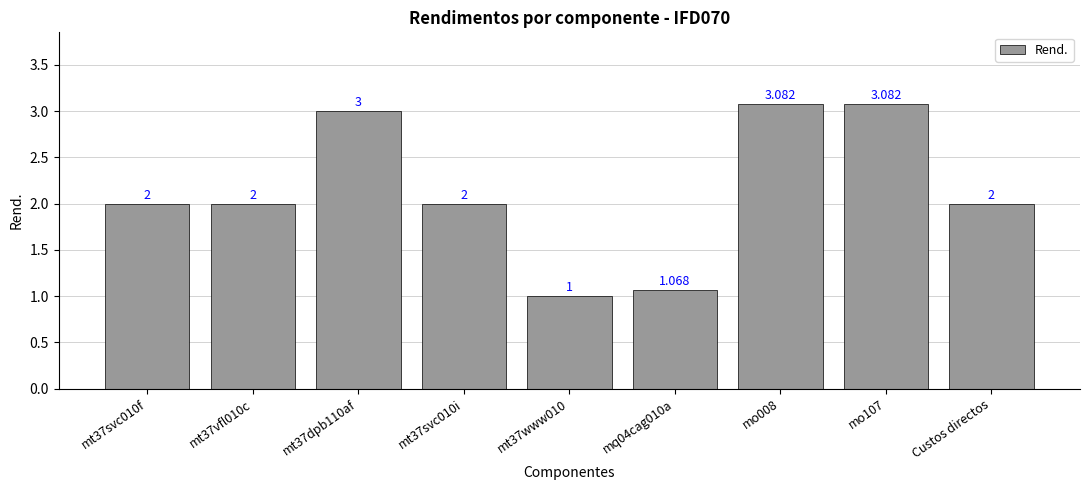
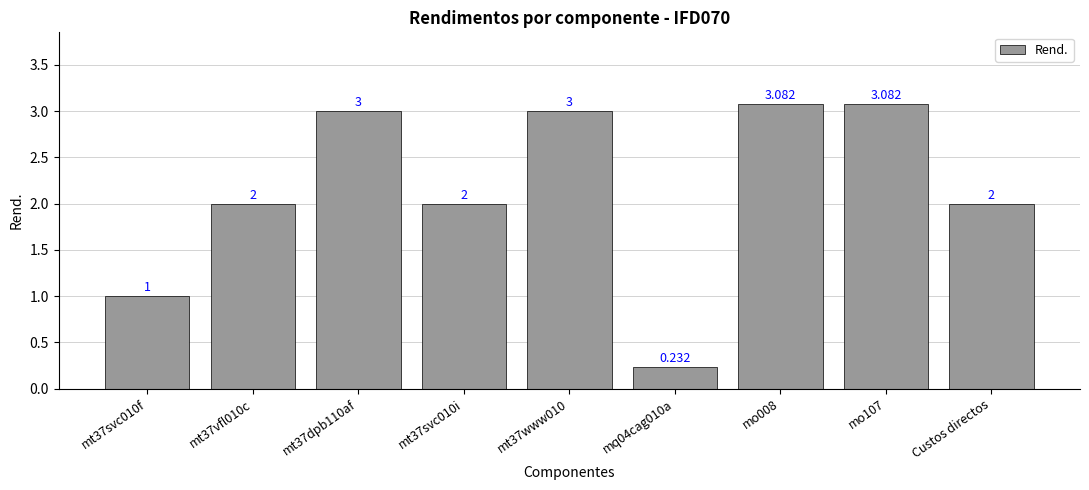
mt37svc010f: 2 -> 1
mt37www010: 1 -> 3
mq04cag010a: 1.068 -> 0.232
